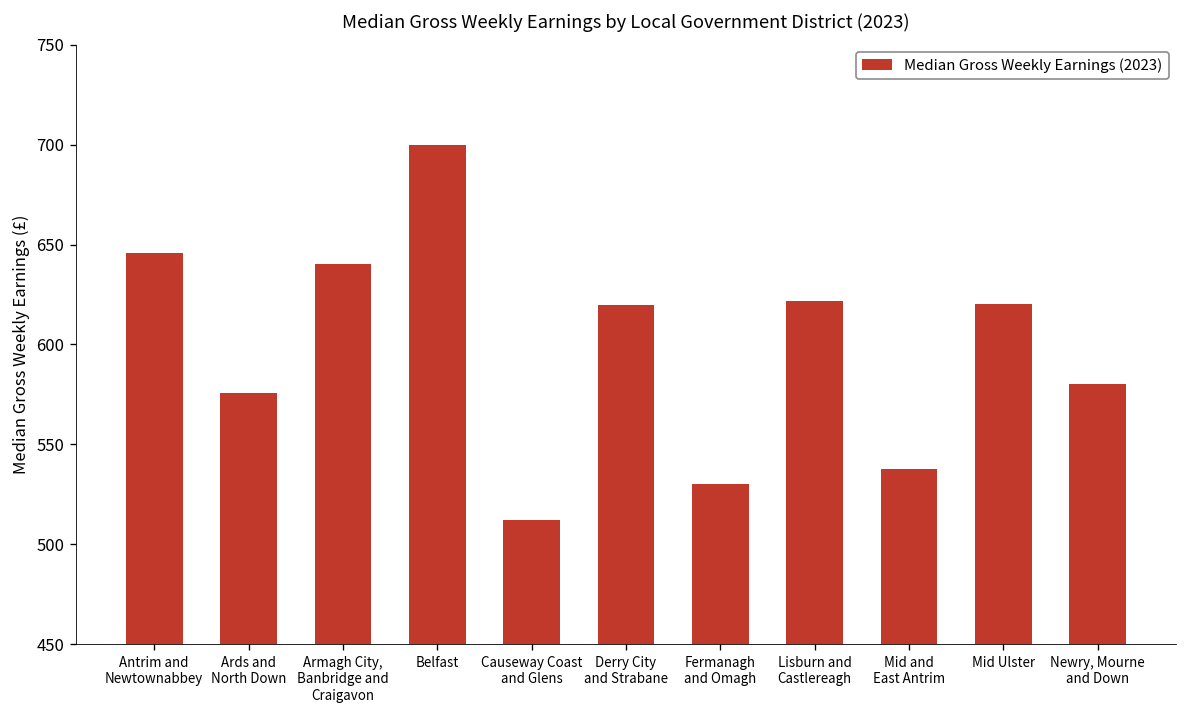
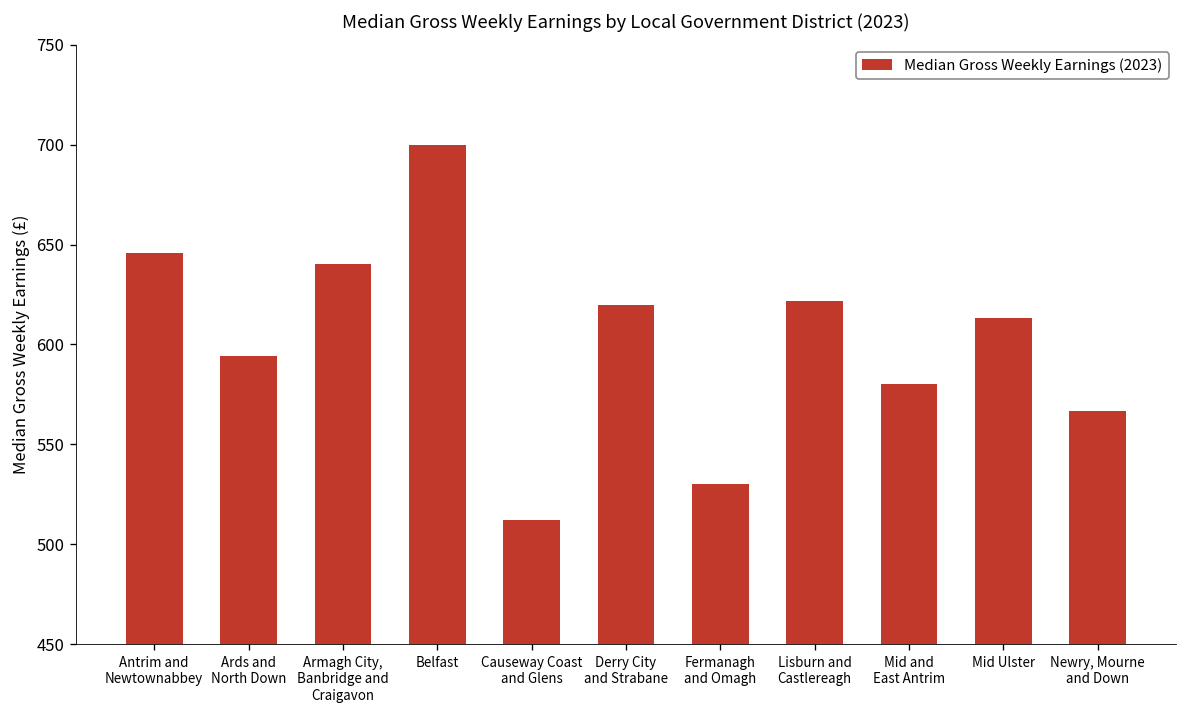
Ards and North Down: 576 -> 594
Mid and East Antrim: 538 -> 580
Mid Ulster: 620 -> 613
Newry, Mourne and Down: 580 -> 567
